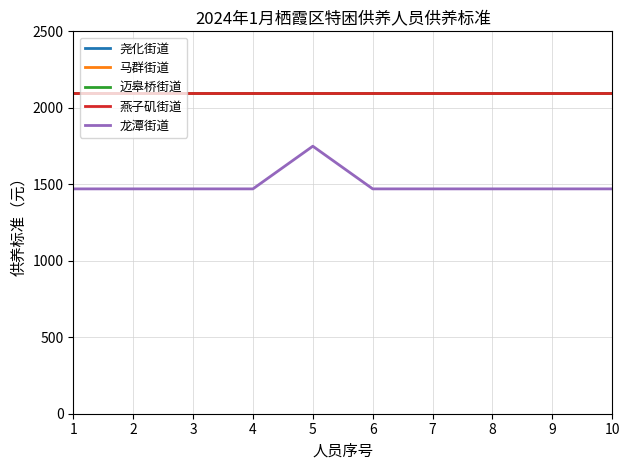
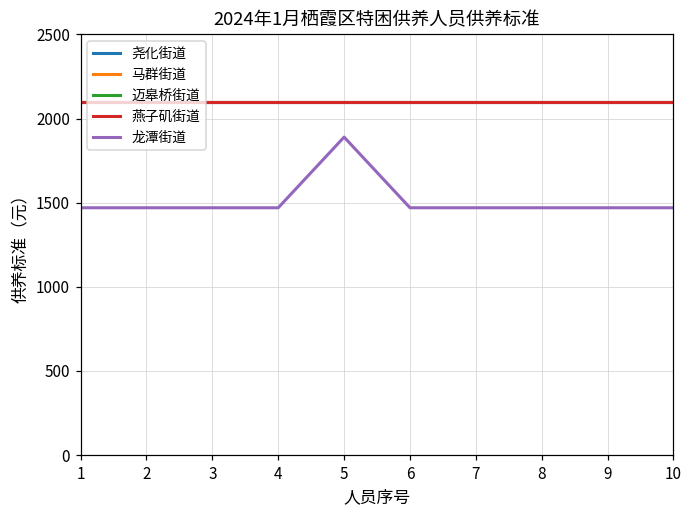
龙潭街道, 5: 1750 -> 1890
